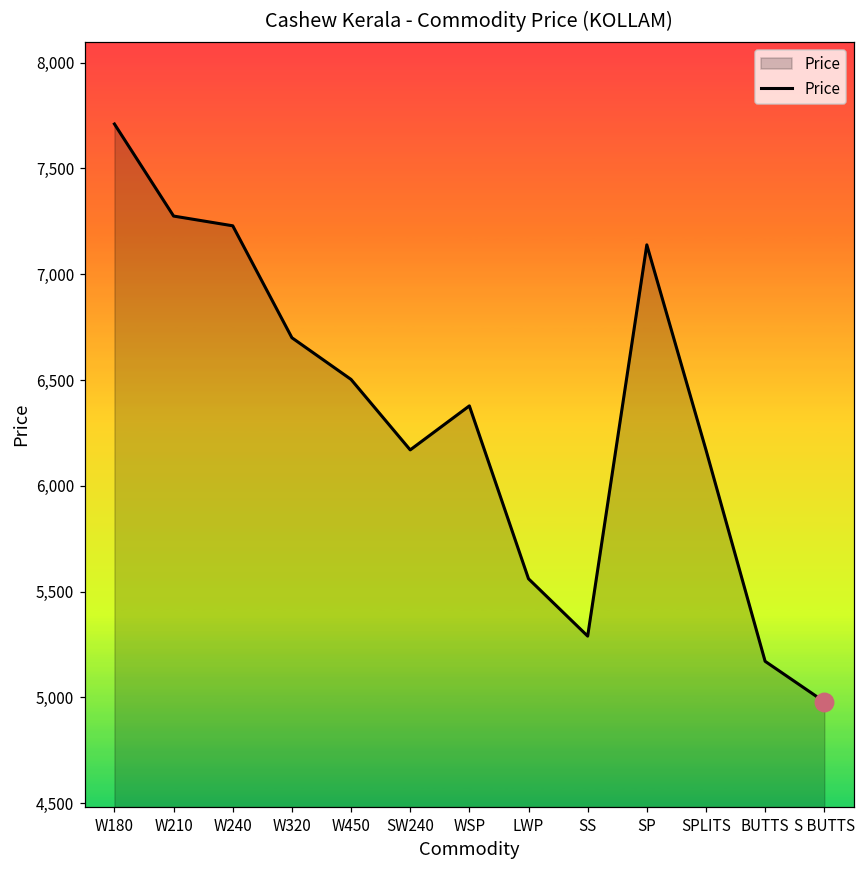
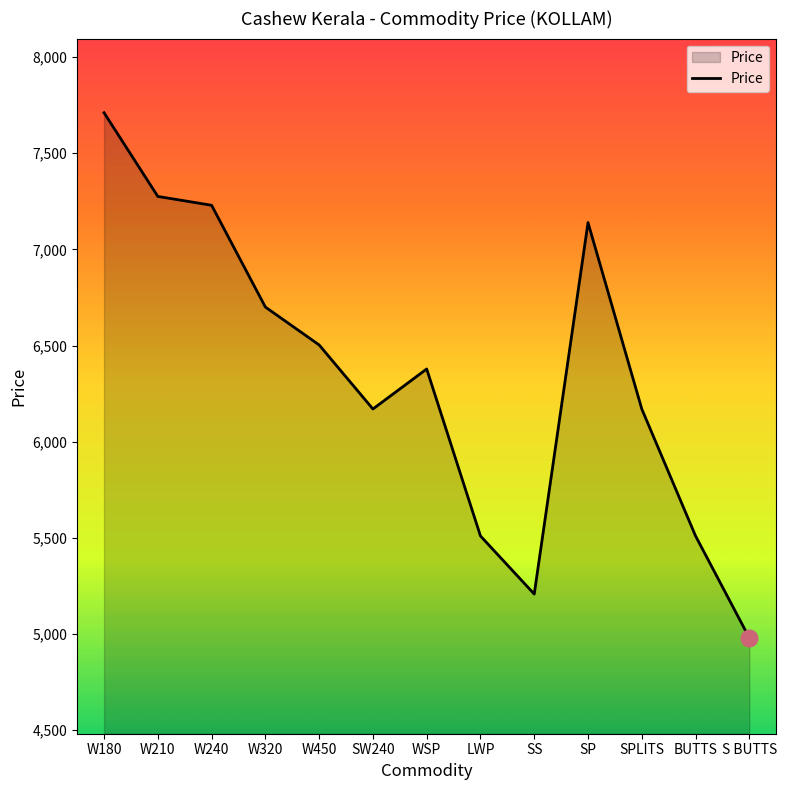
Price, LWP: 5,560 -> 5,510
Price, SS: 5,290 -> 5,210
Price, BUTTS: 5,170 -> 5,510
